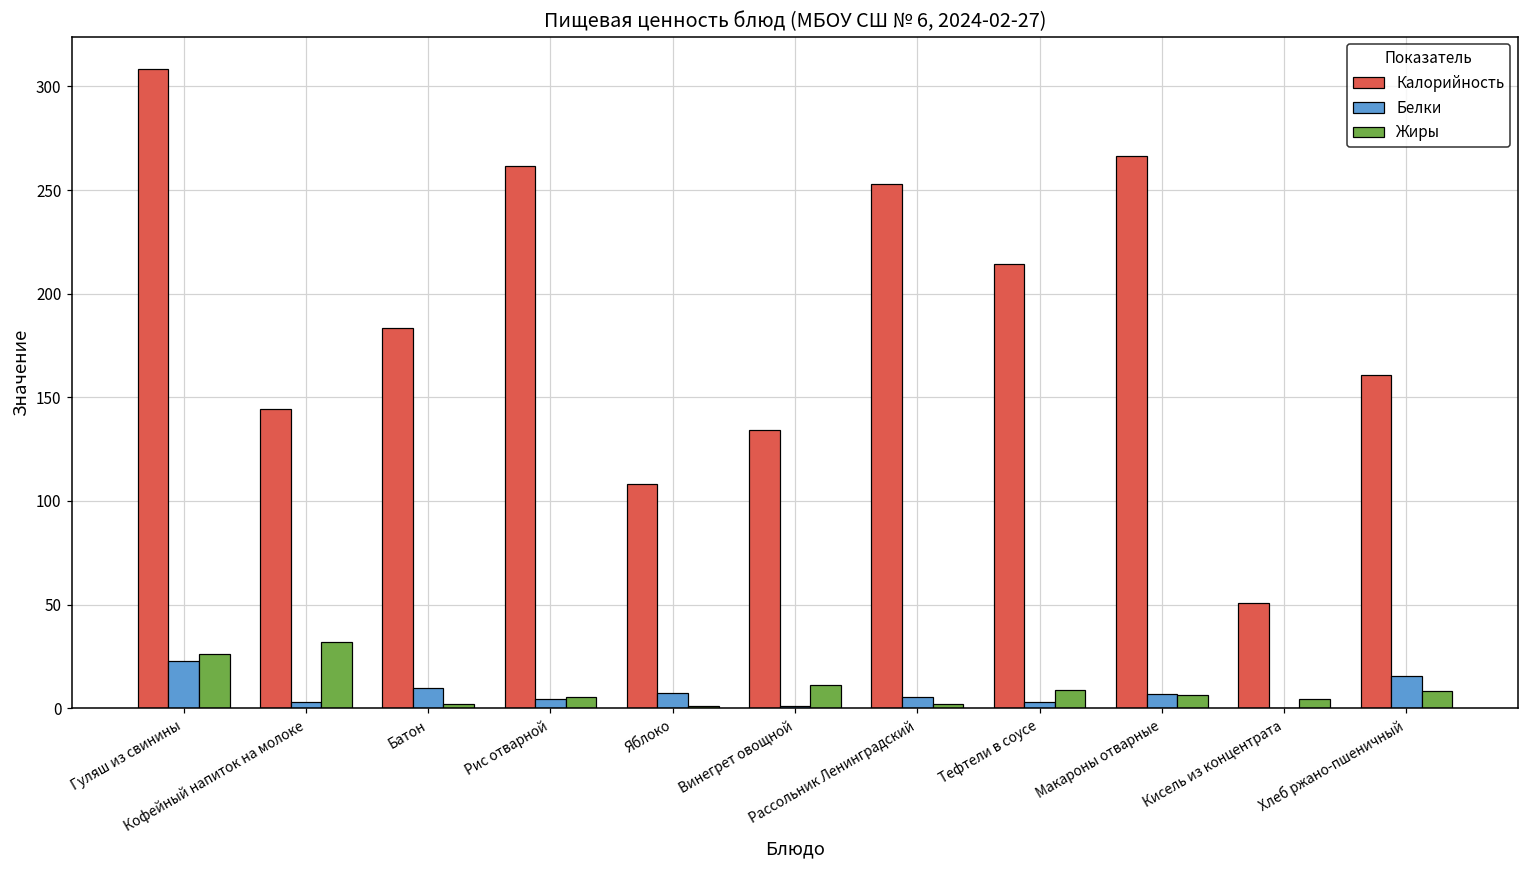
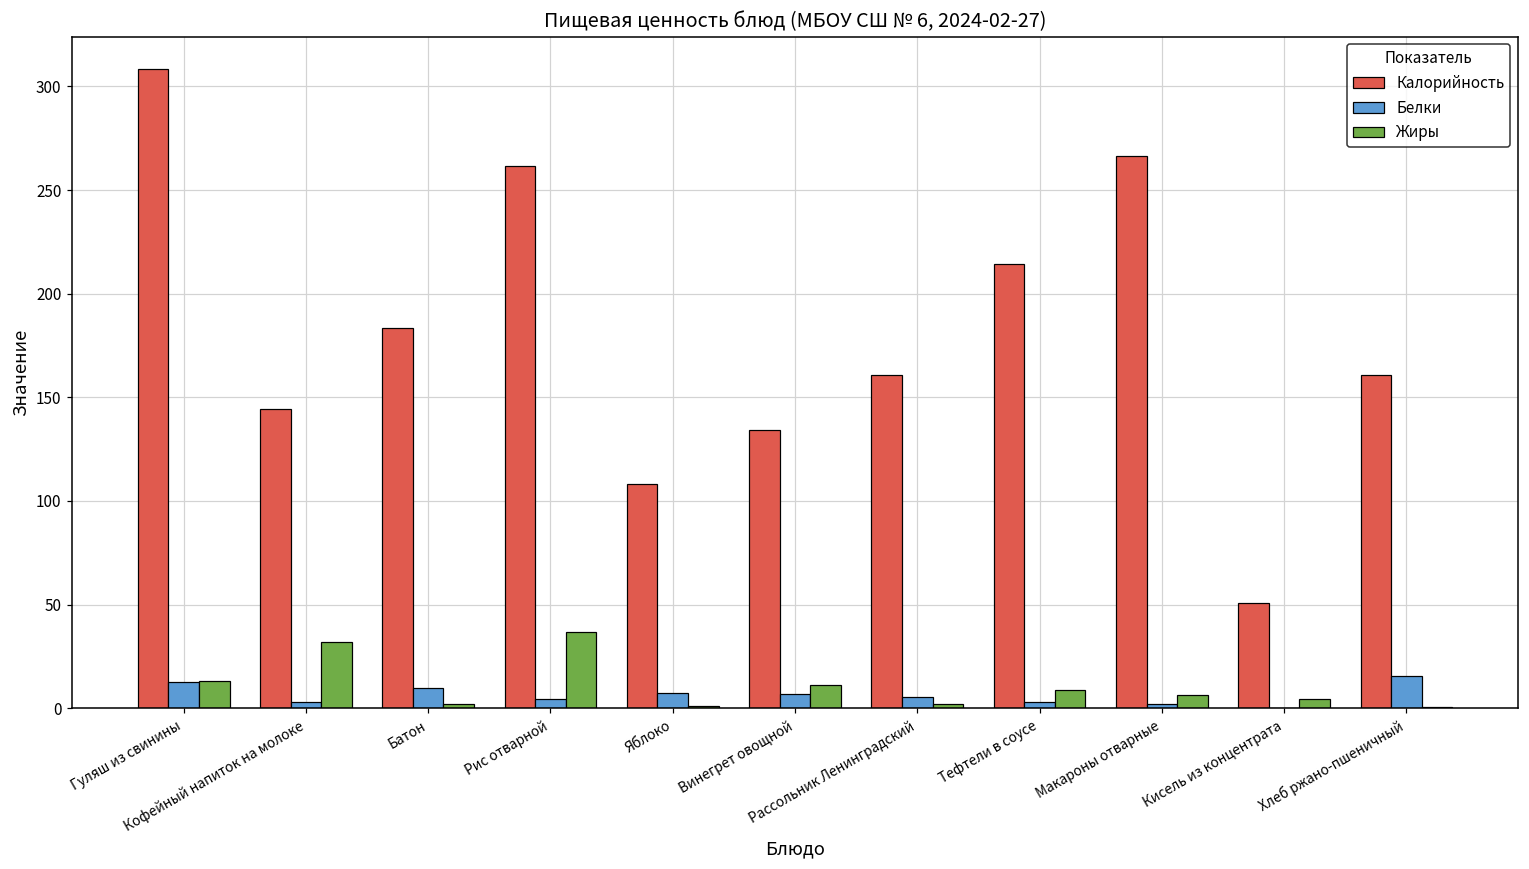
Белки, Гуляш из свинины: 23 -> 13
Жиры, Гуляш из свинины: 26 -> 13
Жиры, Рис отварной: 6 -> 37
Белки, Винегрет овощной: 1 -> 7
Калорийность, Рассольник Ленинградский: 253 -> 161
Белки, Макароны отварные: 7 -> 2
Жиры, Хлеб ржано-пшеничный: 8 -> 1
